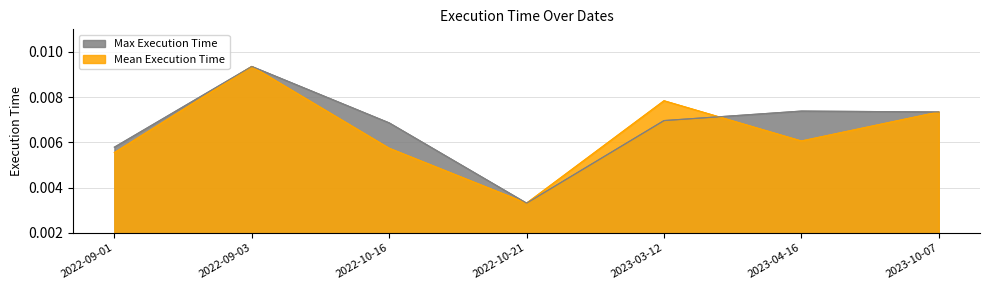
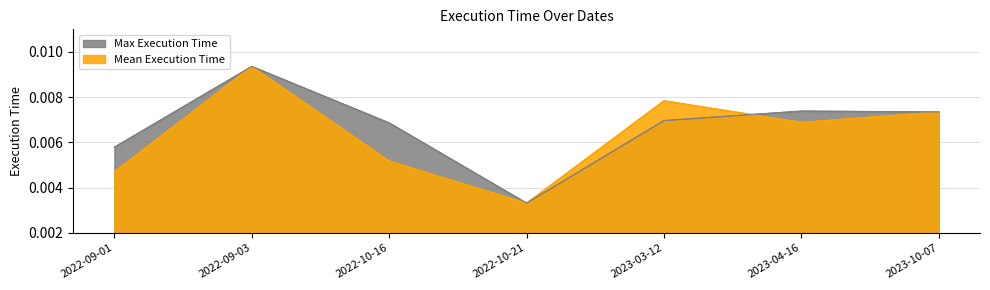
Mean Execution Time, 2022-09-01: 0.0056 -> 0.0047
Mean Execution Time, 2022-10-16: 0.0057 -> 0.0052
Mean Execution Time, 2023-04-16: 0.0061 -> 0.0069
